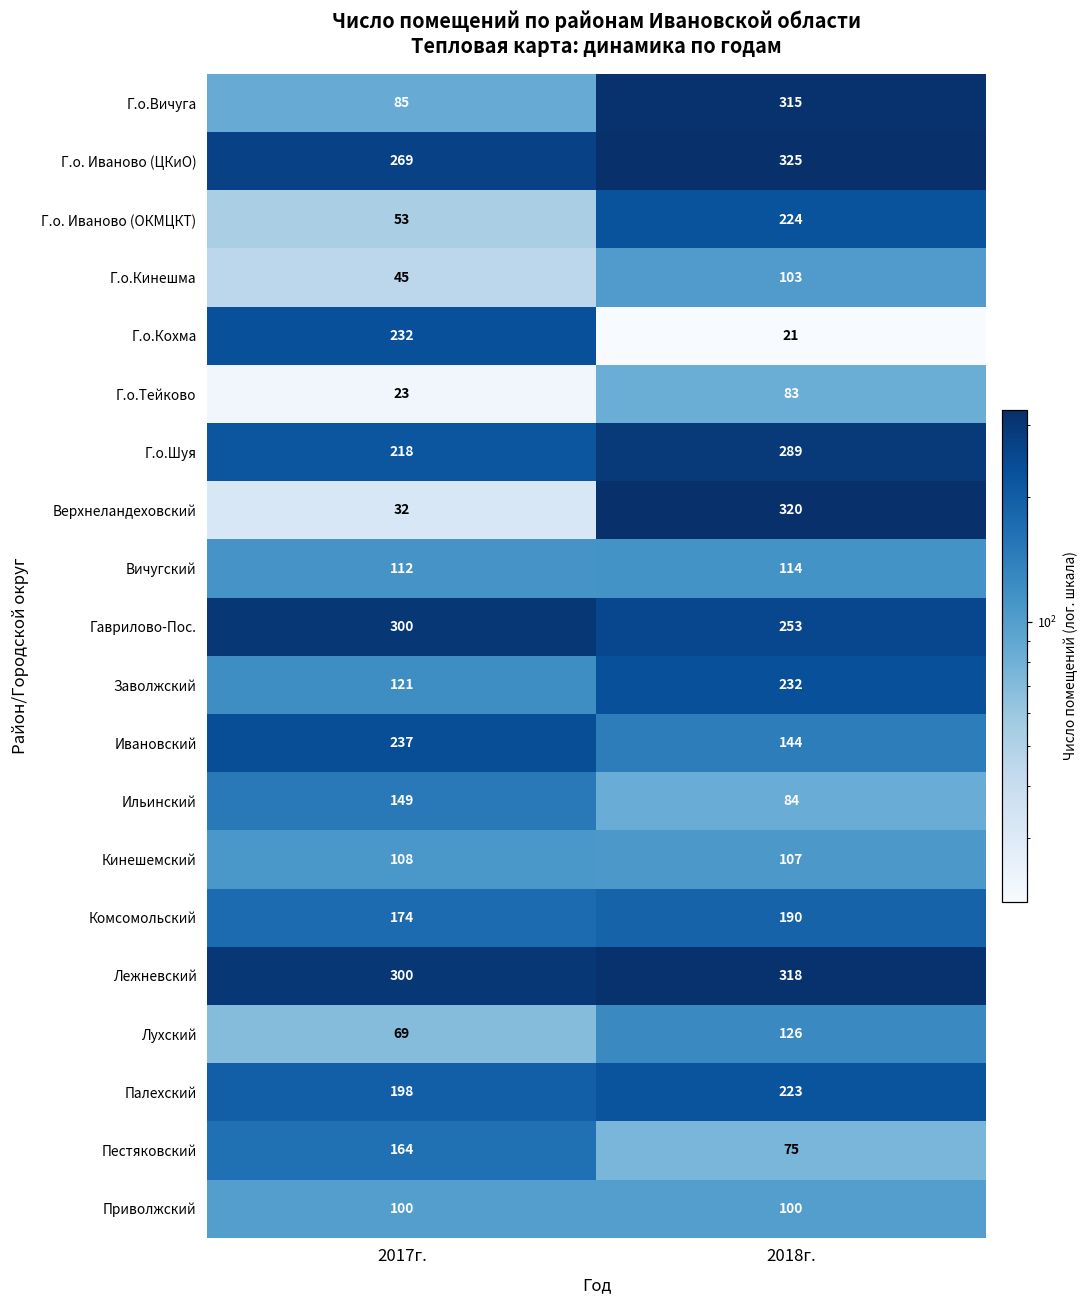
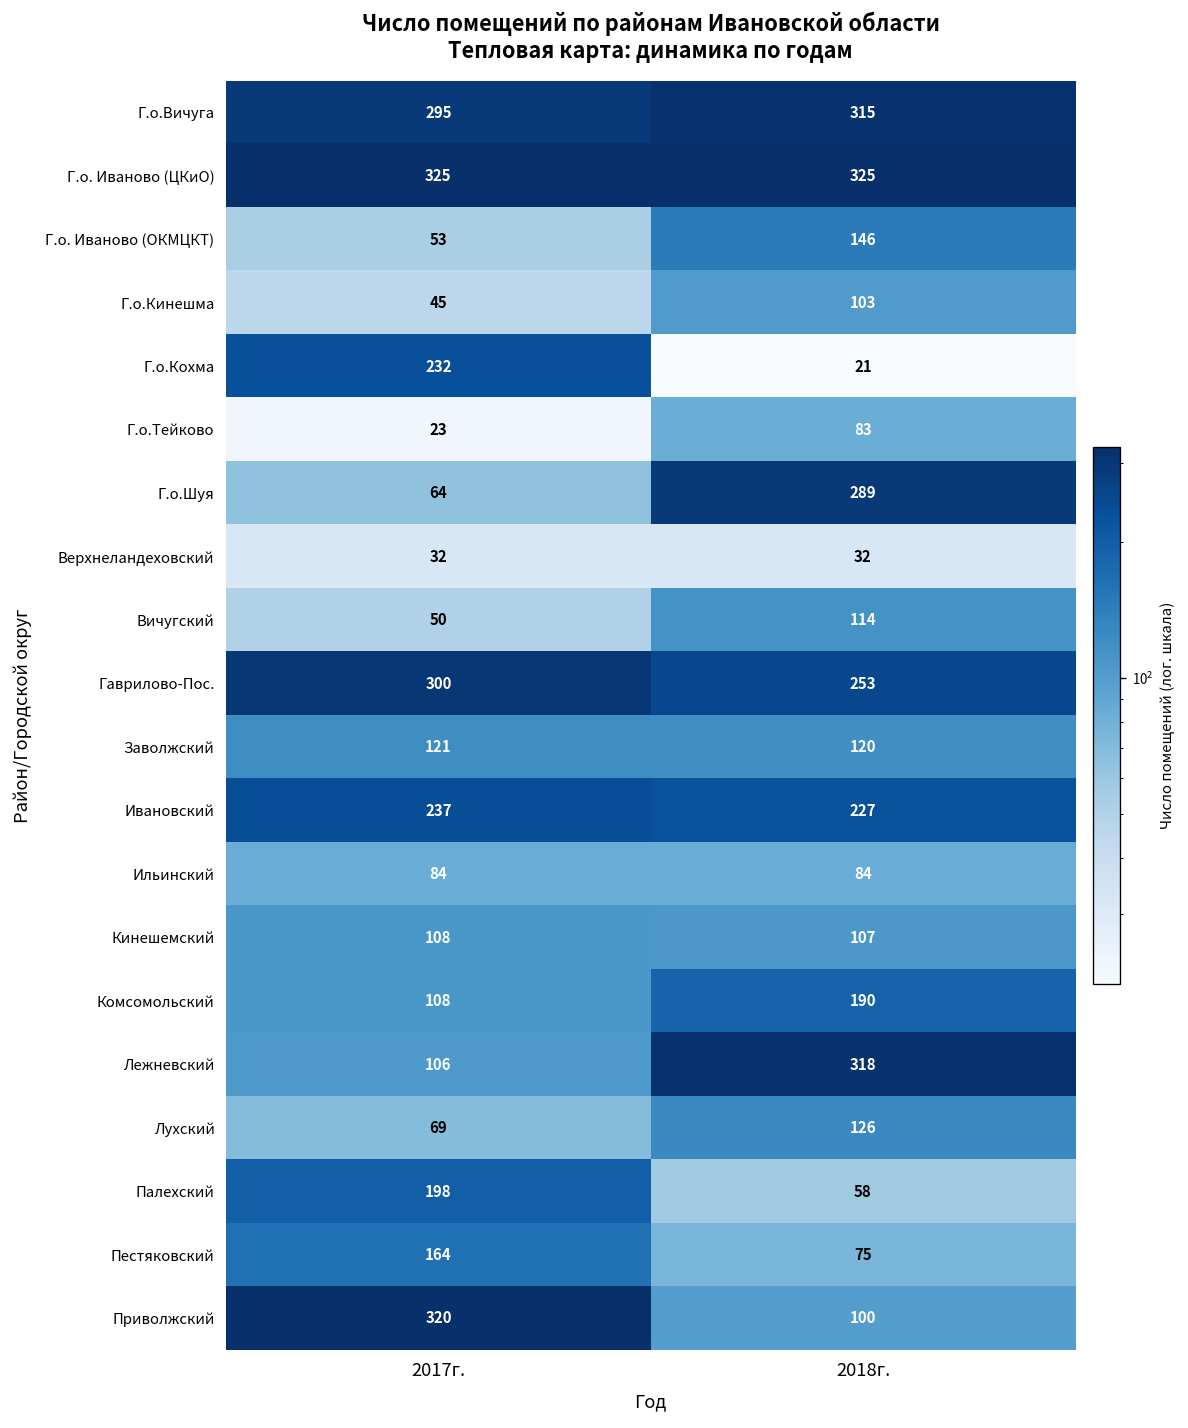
Г.о.Вичуга, 2017г.: 85 -> 295
Г.о. Иваново (ЦКиО), 2017г.: 269 -> 325
Г.о. Иваново (ОКМЦКТ), 2018г.: 224 -> 146
Г.о.Шуя, 2017г.: 218 -> 64
Верхнеландеховский, 2018г.: 320 -> 32
Вичугский, 2017г.: 112 -> 50
Заволжский, 2018г.: 232 -> 120
Ивановский, 2018г.: 144 -> 227
Ильинский, 2017г.: 149 -> 84
Комсомольский, 2017г.: 174 -> 108
Лежневский, 2017г.: 300 -> 106
Палехский, 2018г.: 223 -> 58
Приволжский, 2017г.: 100 -> 320
